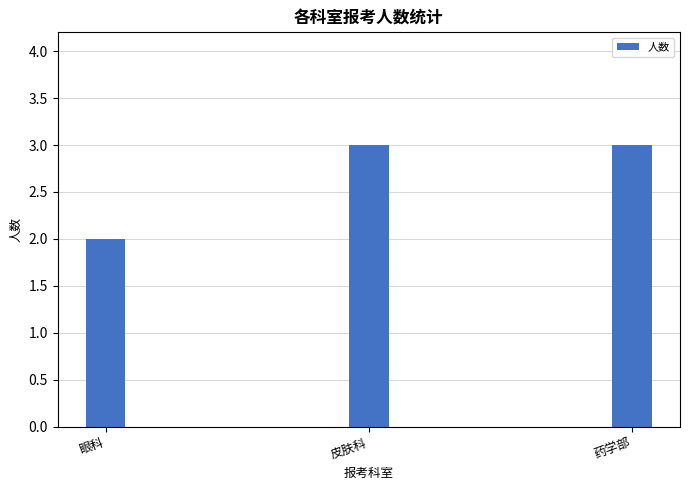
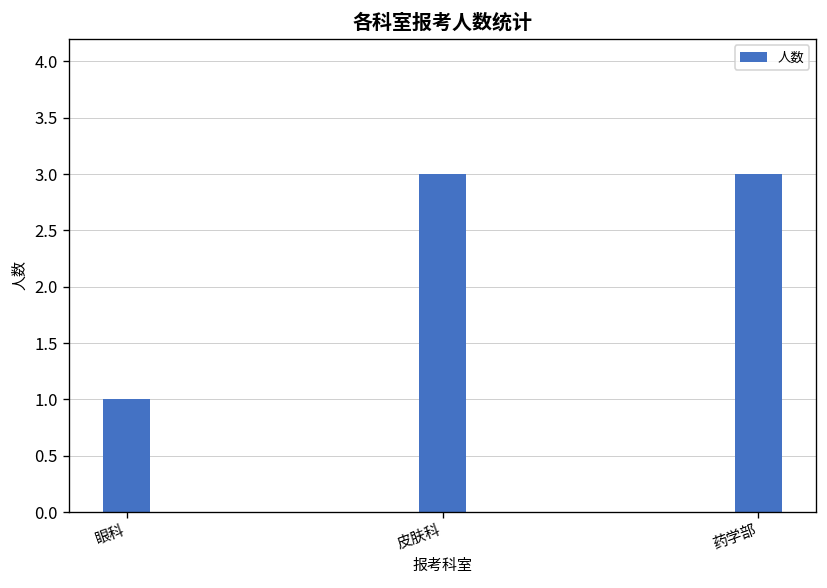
眼科: 2 -> 1
